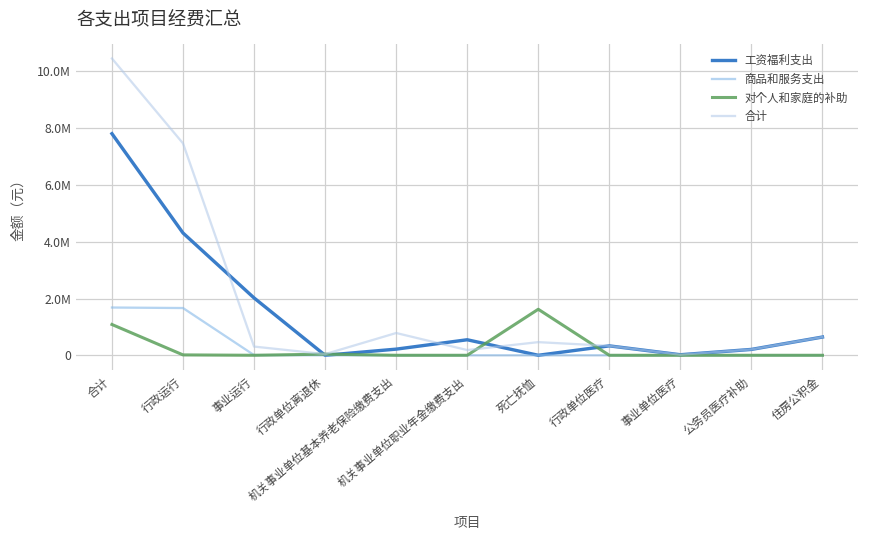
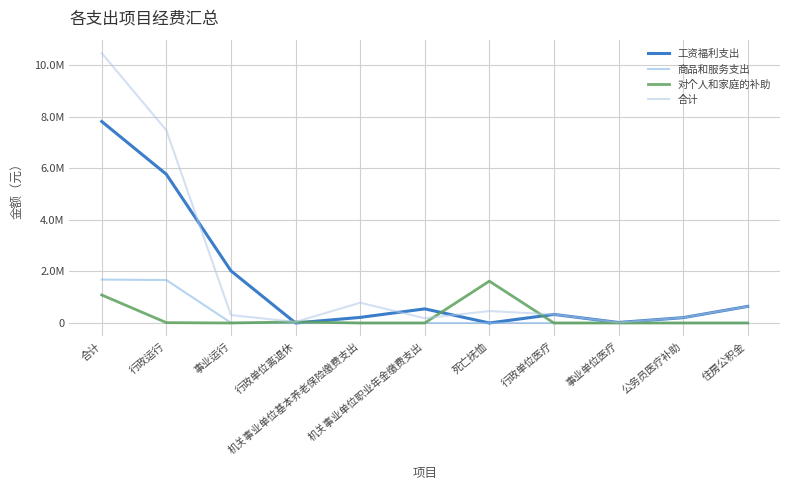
工资福利支出, 行政运行: 4300000 -> 5800000
